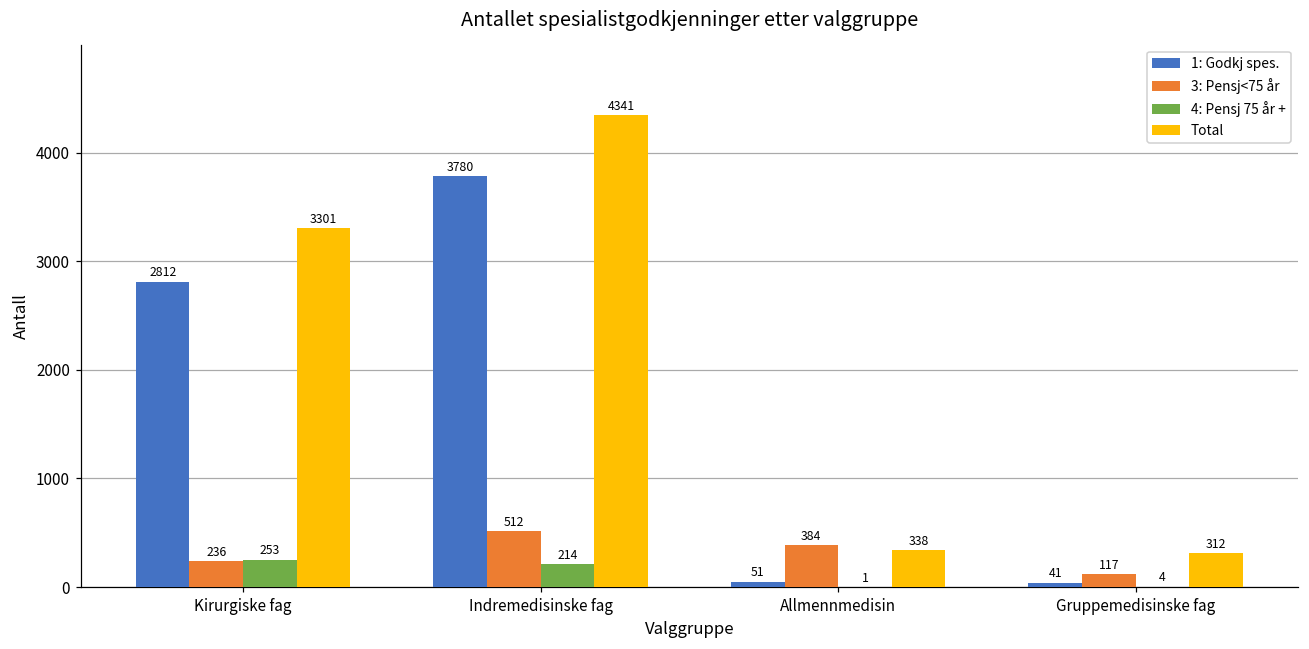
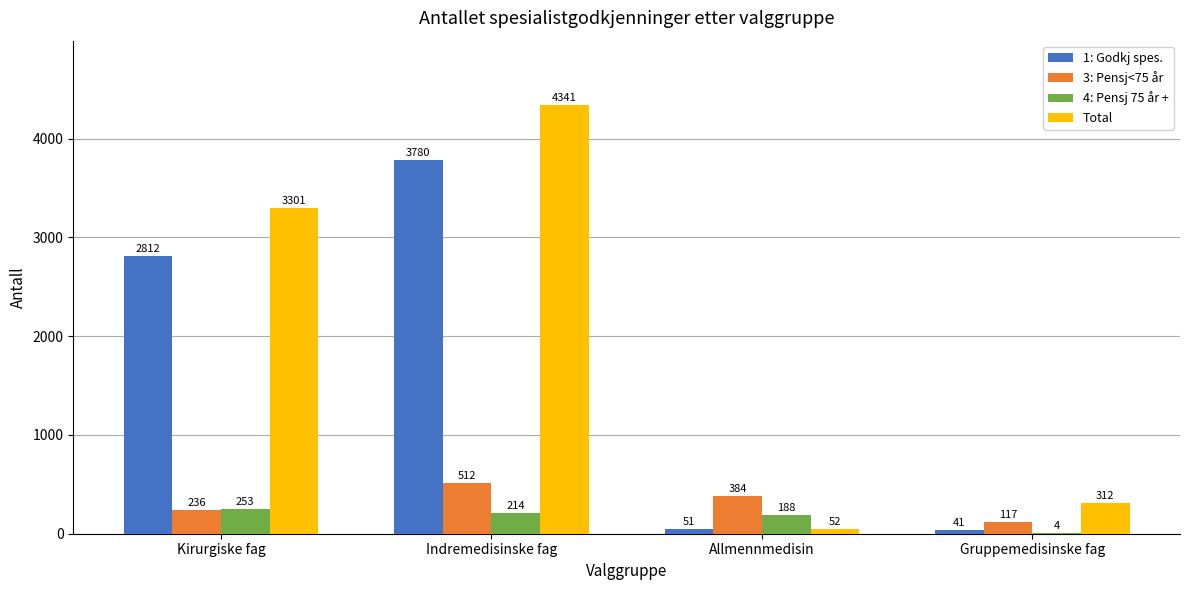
4: Pensj 75 år +, Allmennmedisin: 1 -> 188
Total, Allmennmedisin: 338 -> 52
